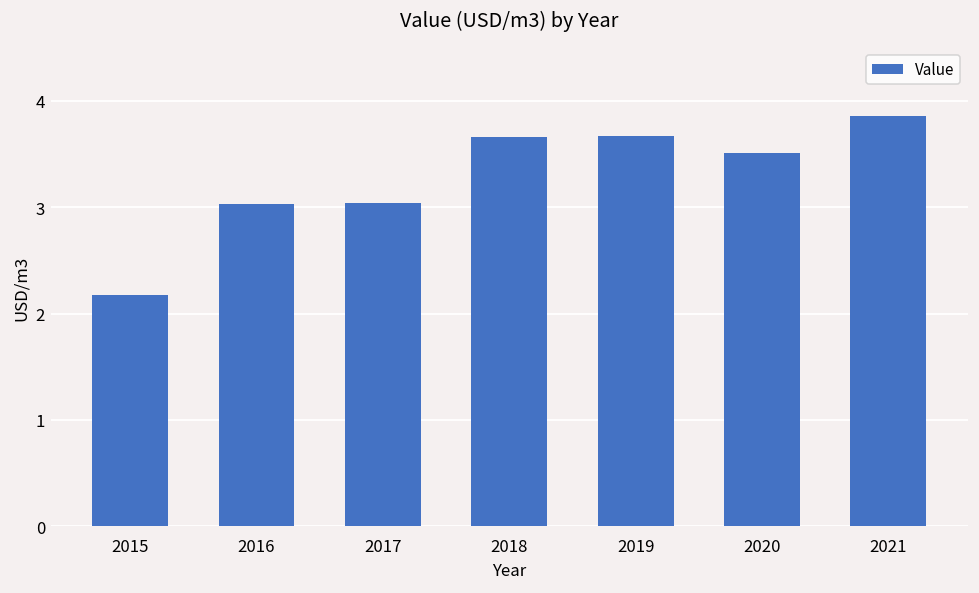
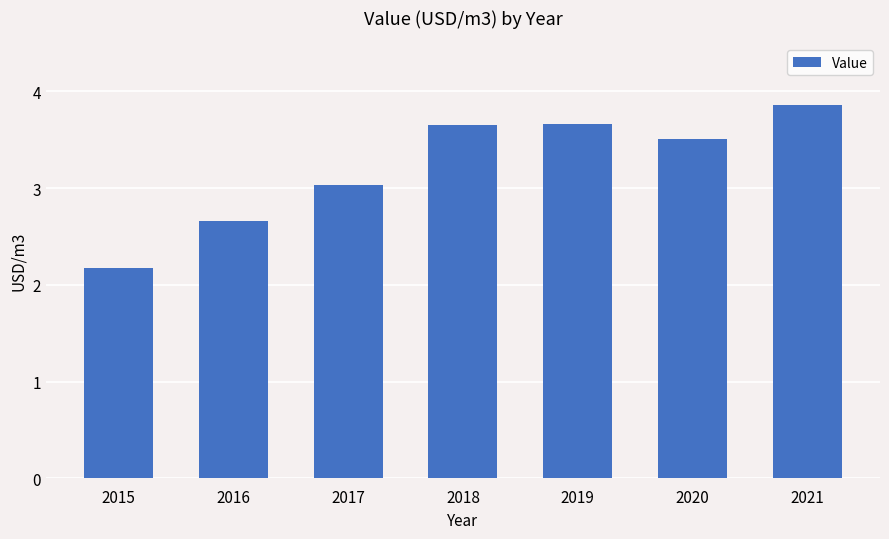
2016: 3.0 -> 2.7
